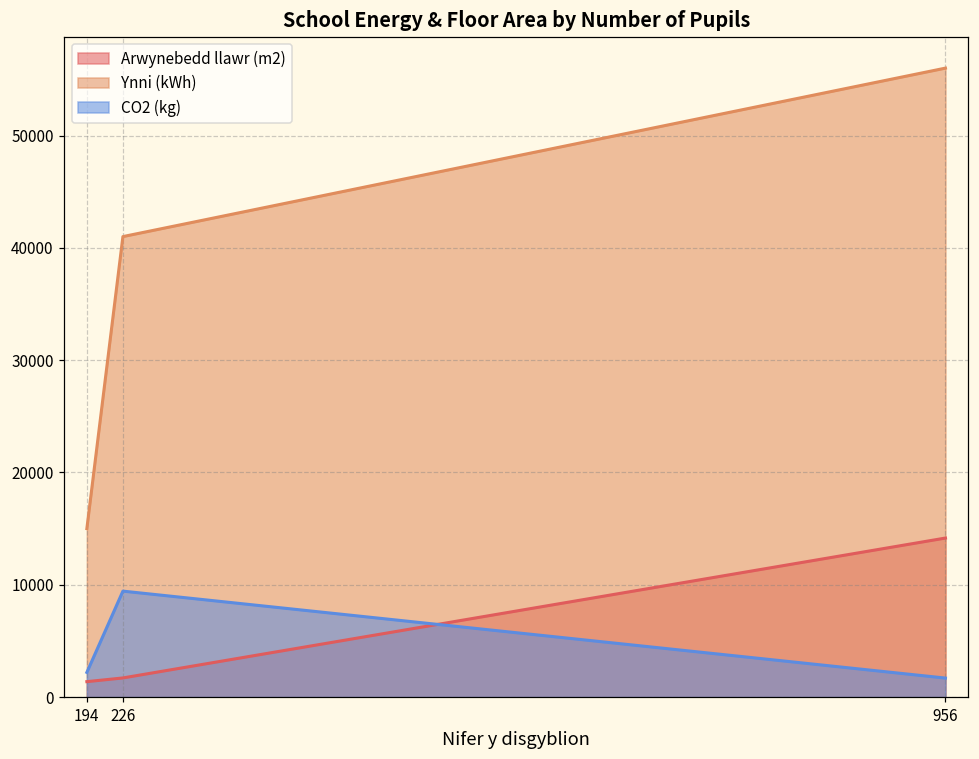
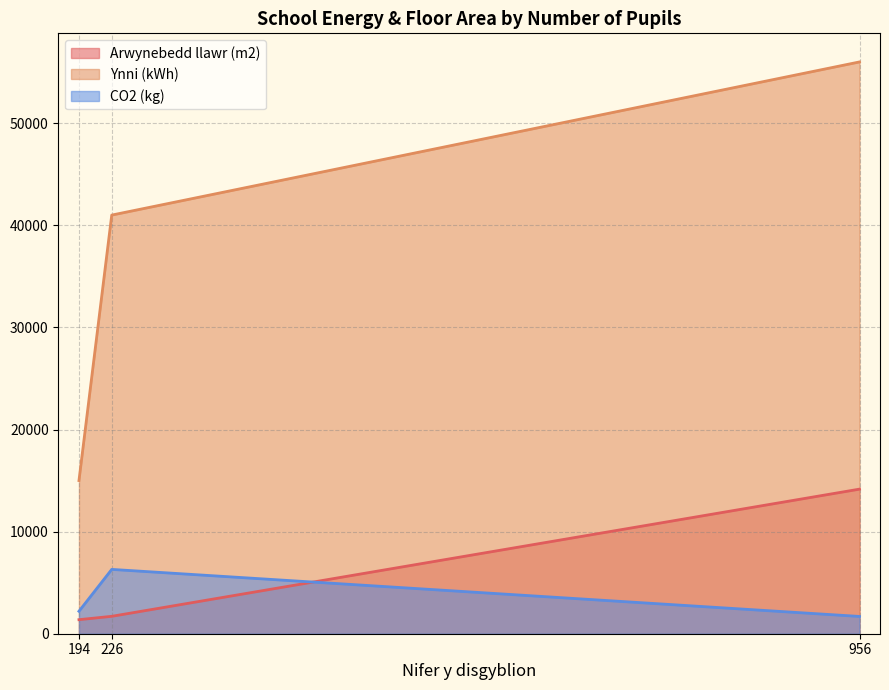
CO2 (kg), 226: 9400 -> 6300
